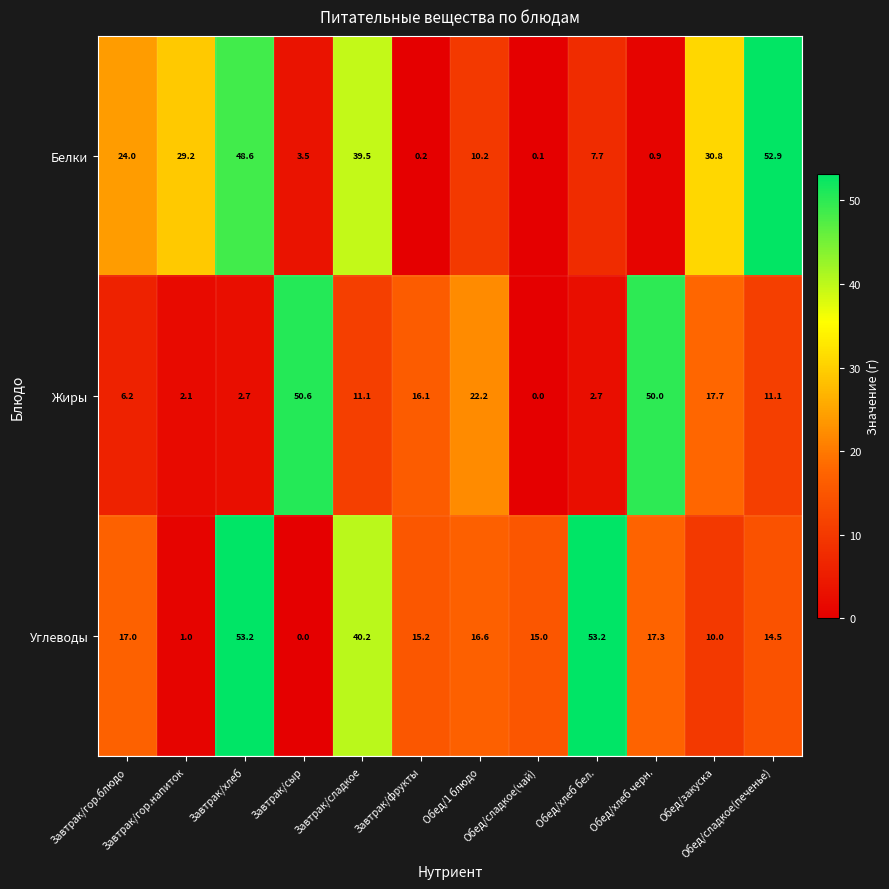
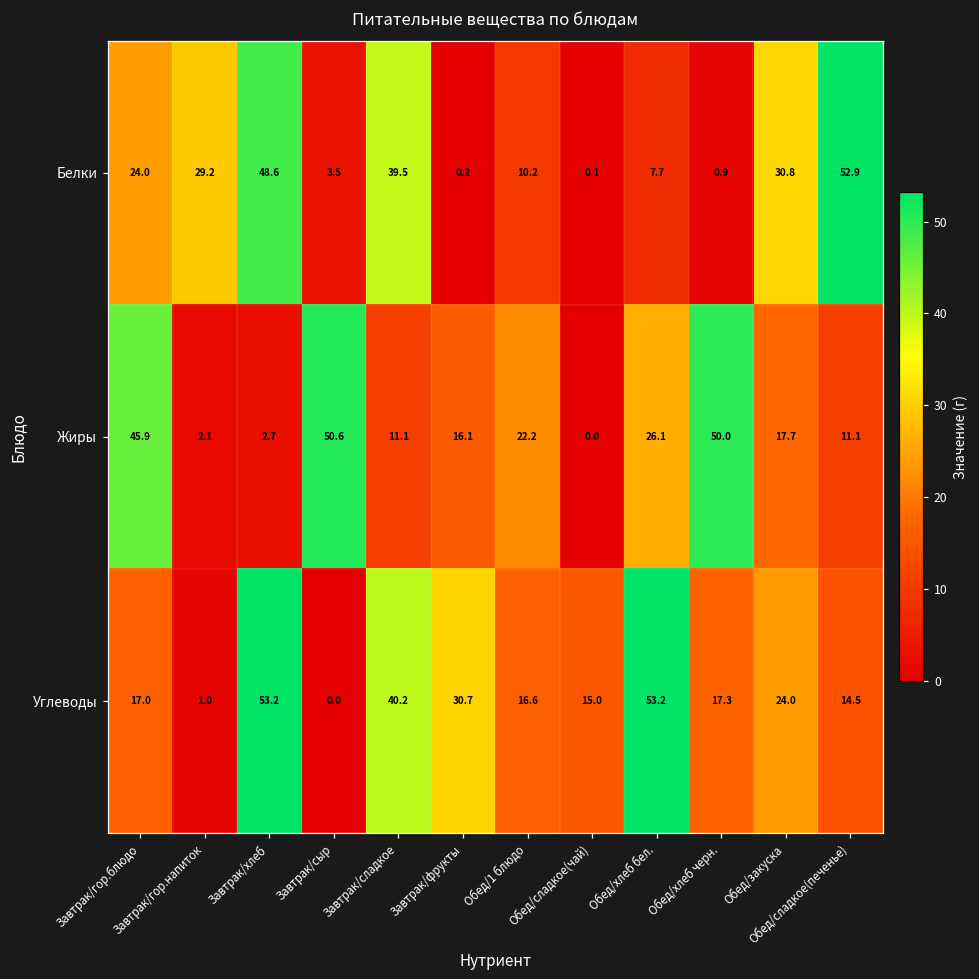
Жиры, Завтрак/гор.блюдо: 6.2 -> 45.9
Жиры, Обед/хлеб бел.: 2.7 -> 26.1
Углеводы, Завтрак/фрукты: 15.2 -> 30.7
Углеводы, Обед/закуска: 10.0 -> 24.0
